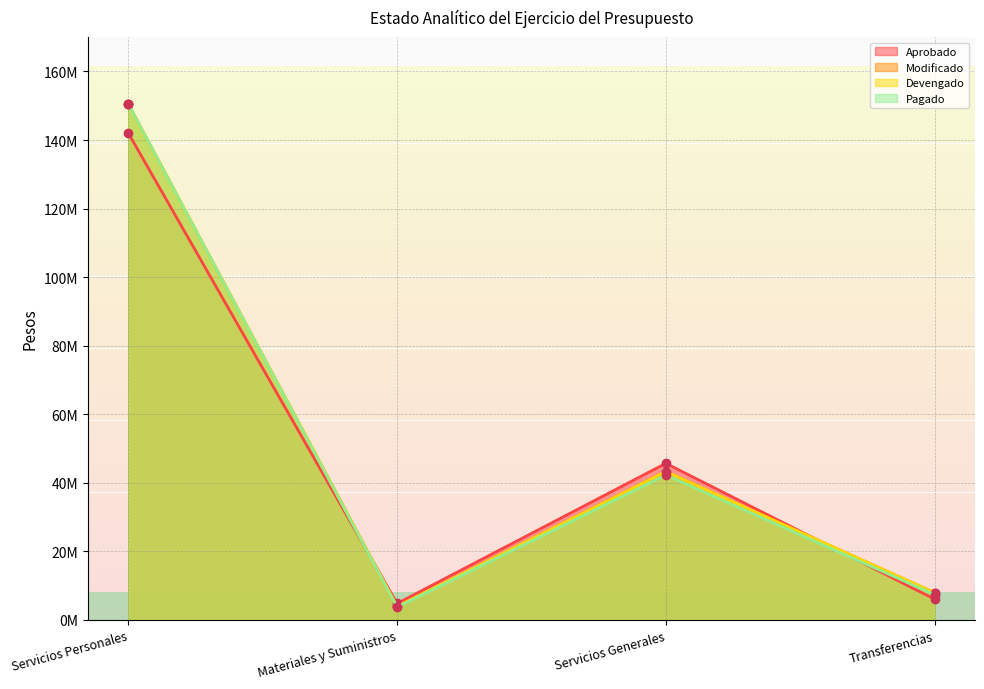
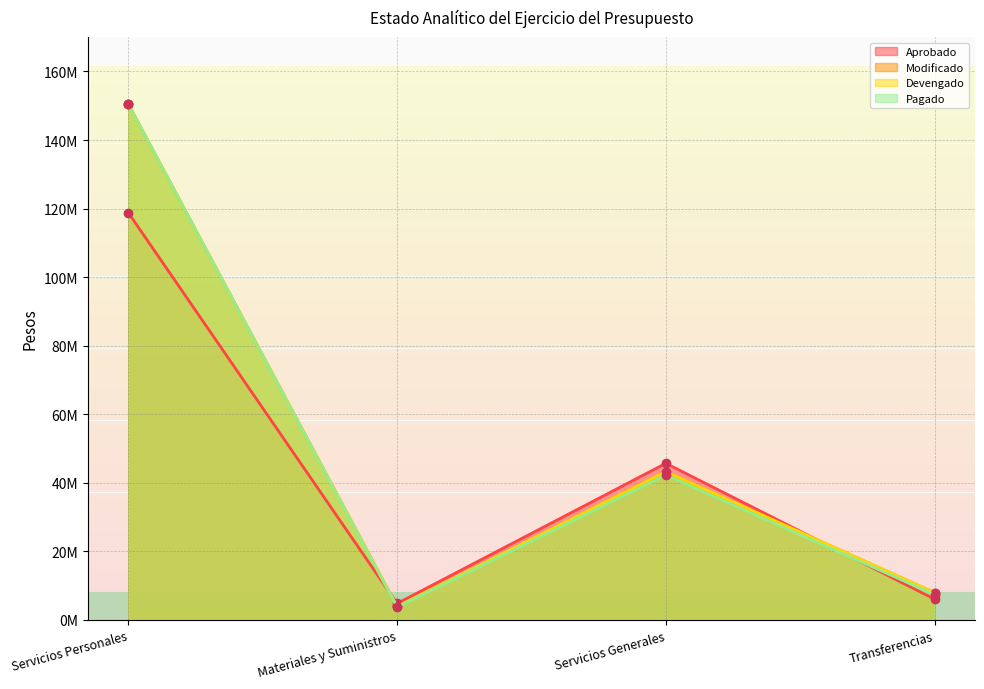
Aprobado, Servicios Personales: 142000000 -> 119000000
